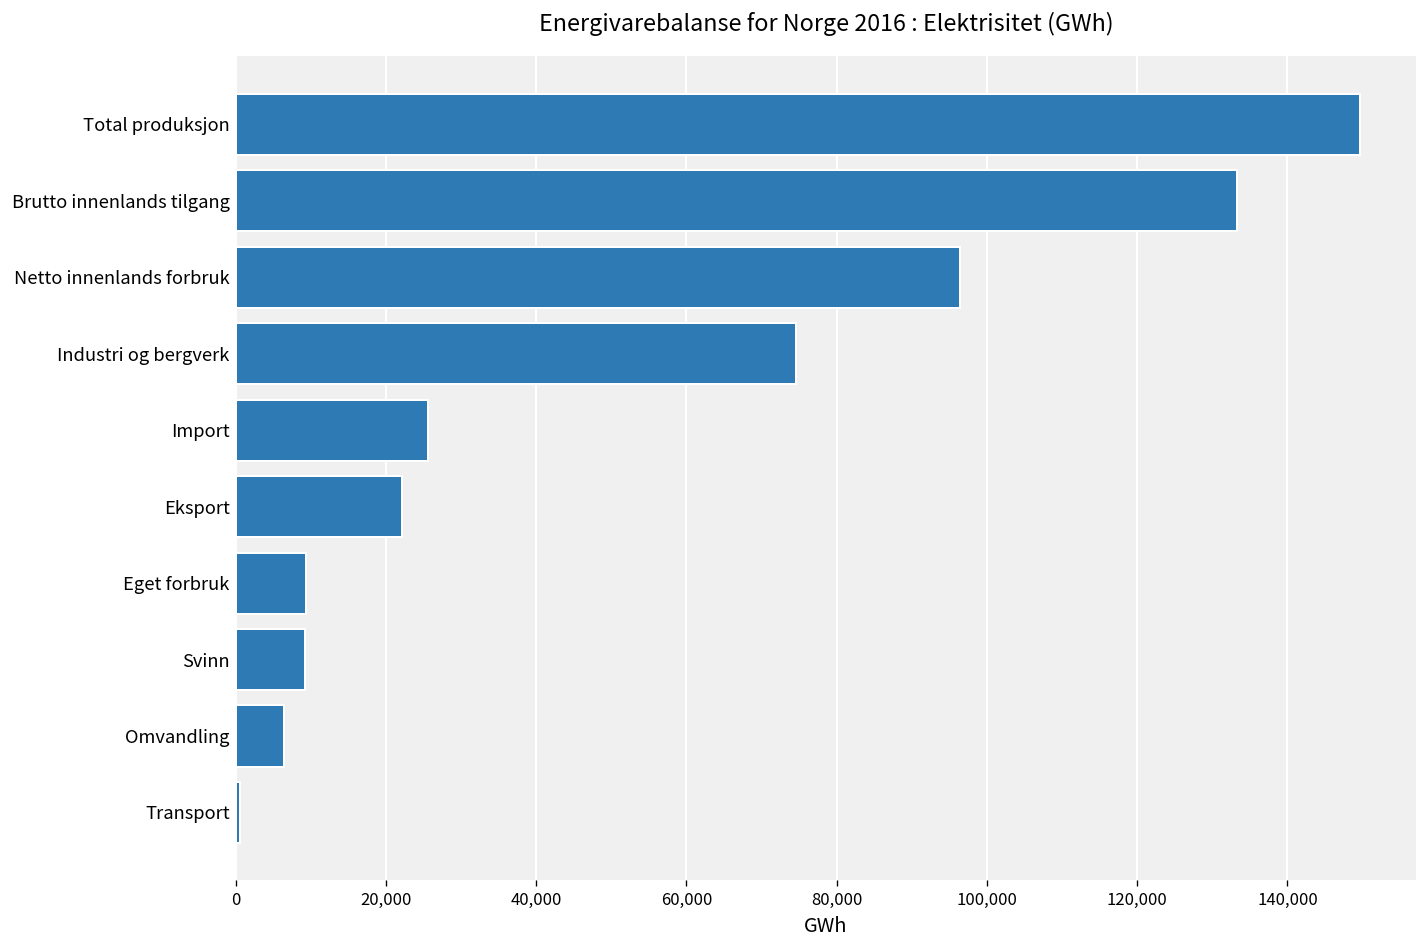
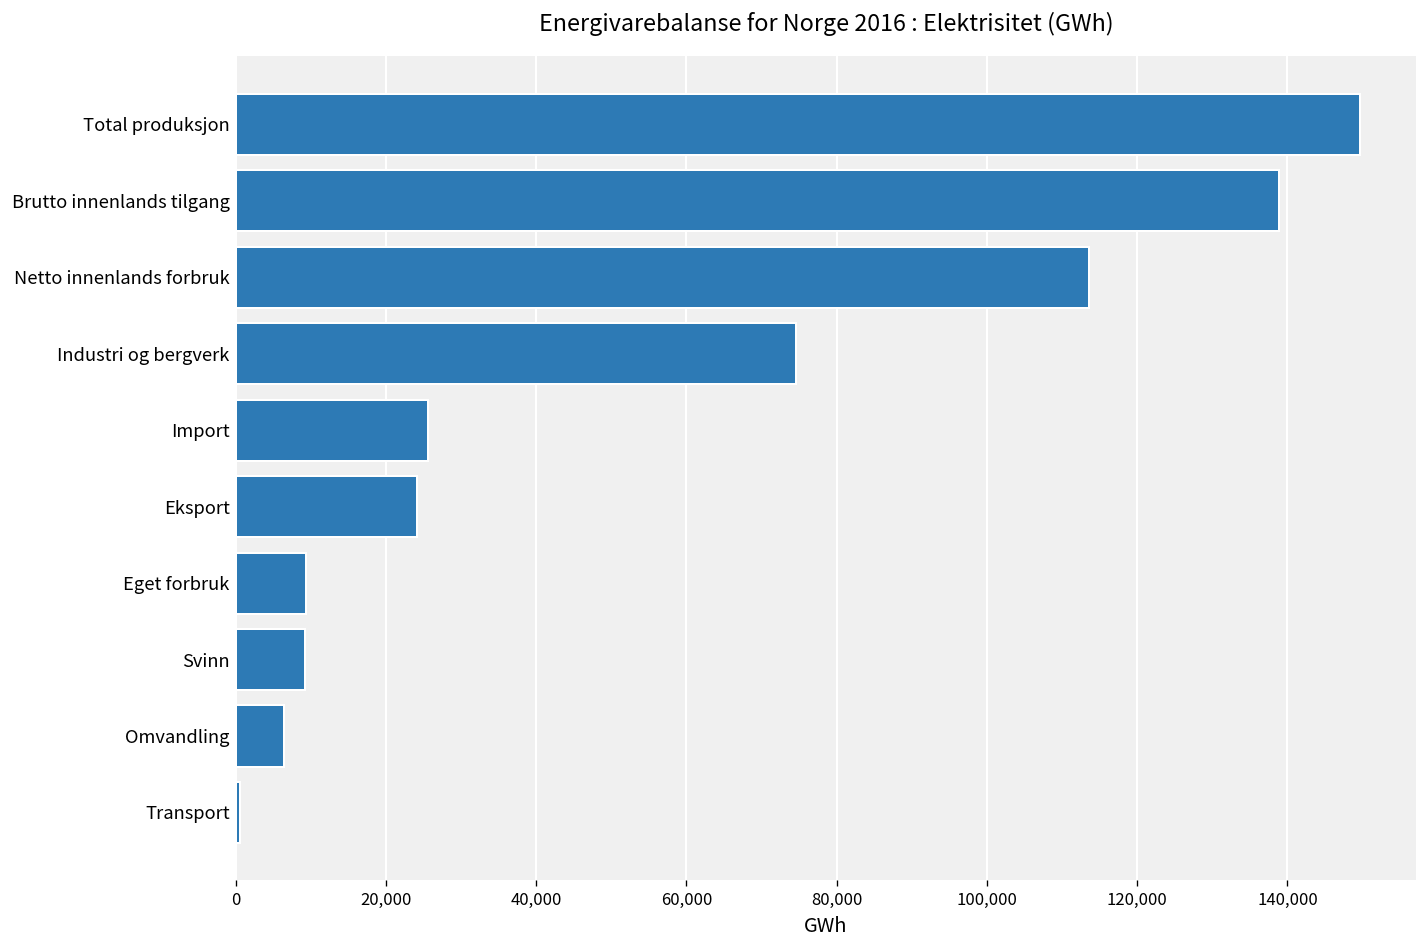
Brutto innenlands tilgang: 133,000 -> 139,000
Netto innenlands forbruk: 96,000 -> 114,000
Eksport: 22,000 -> 24,000
